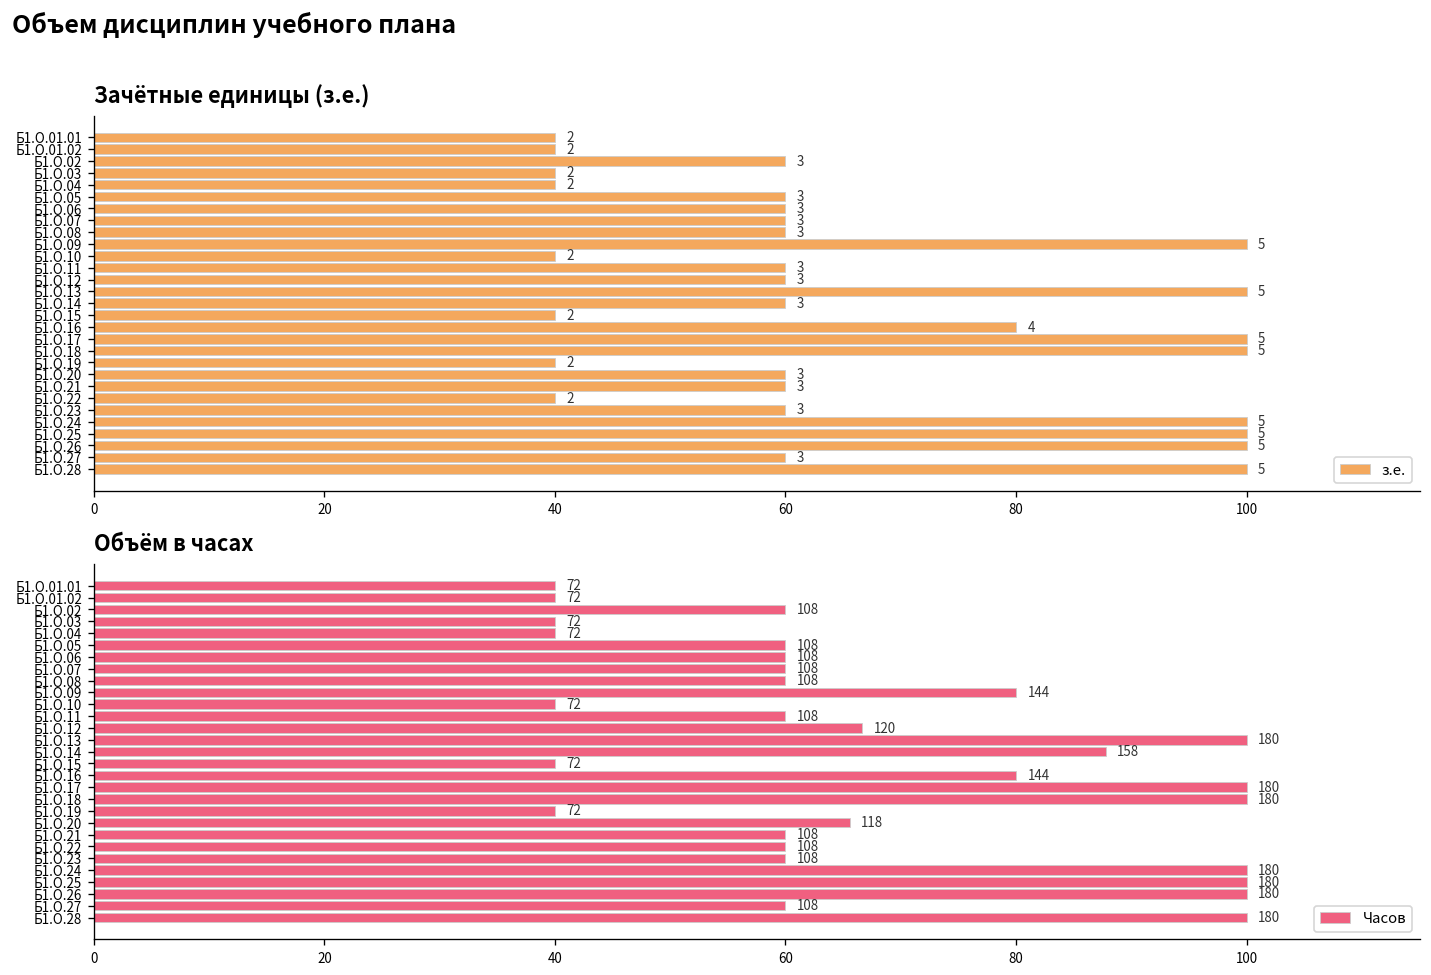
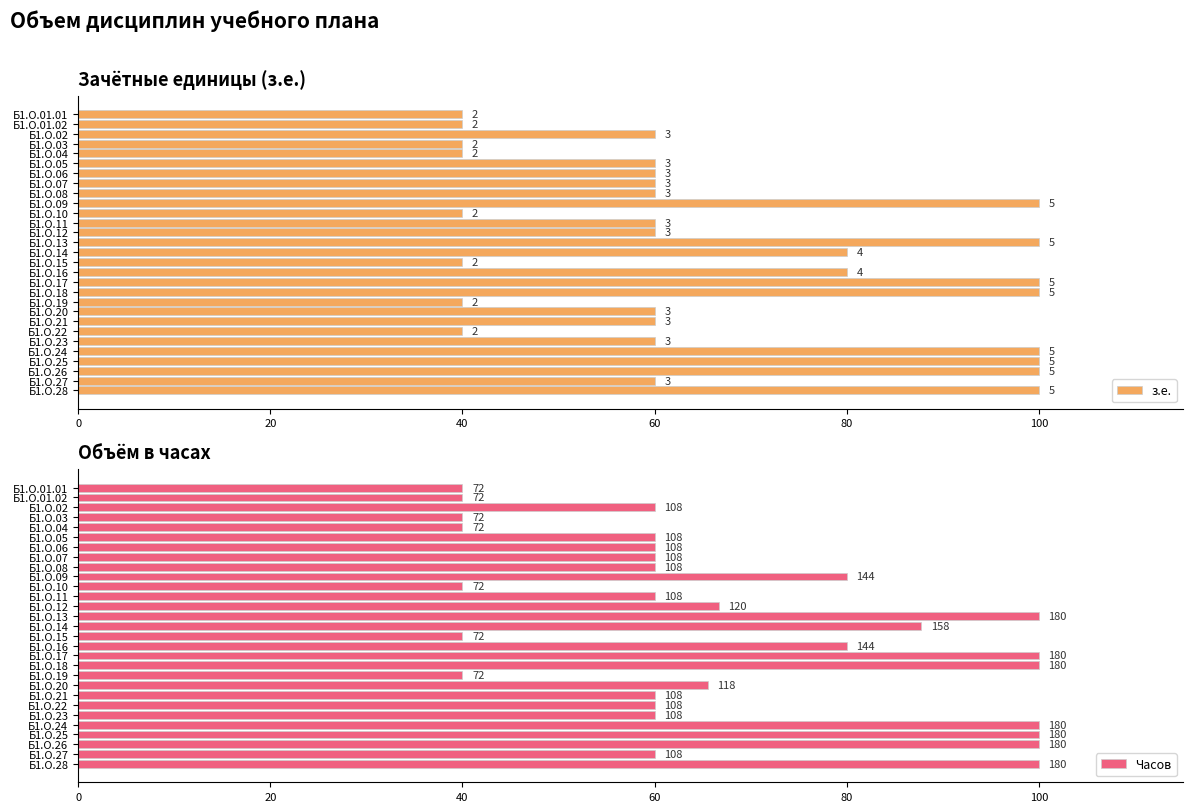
Зачётные единицы (з.е.), Б1.О.14: 3 -> 4
